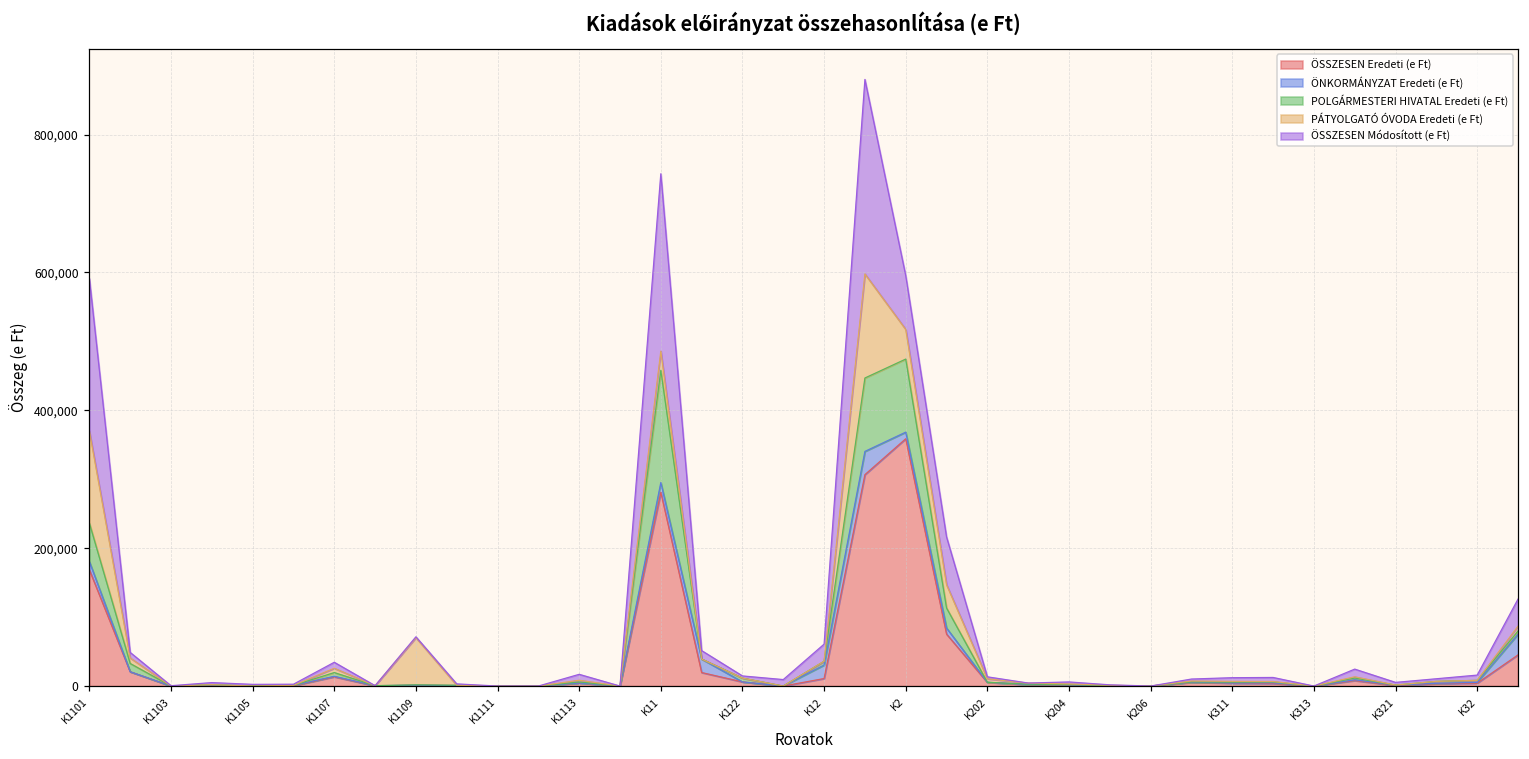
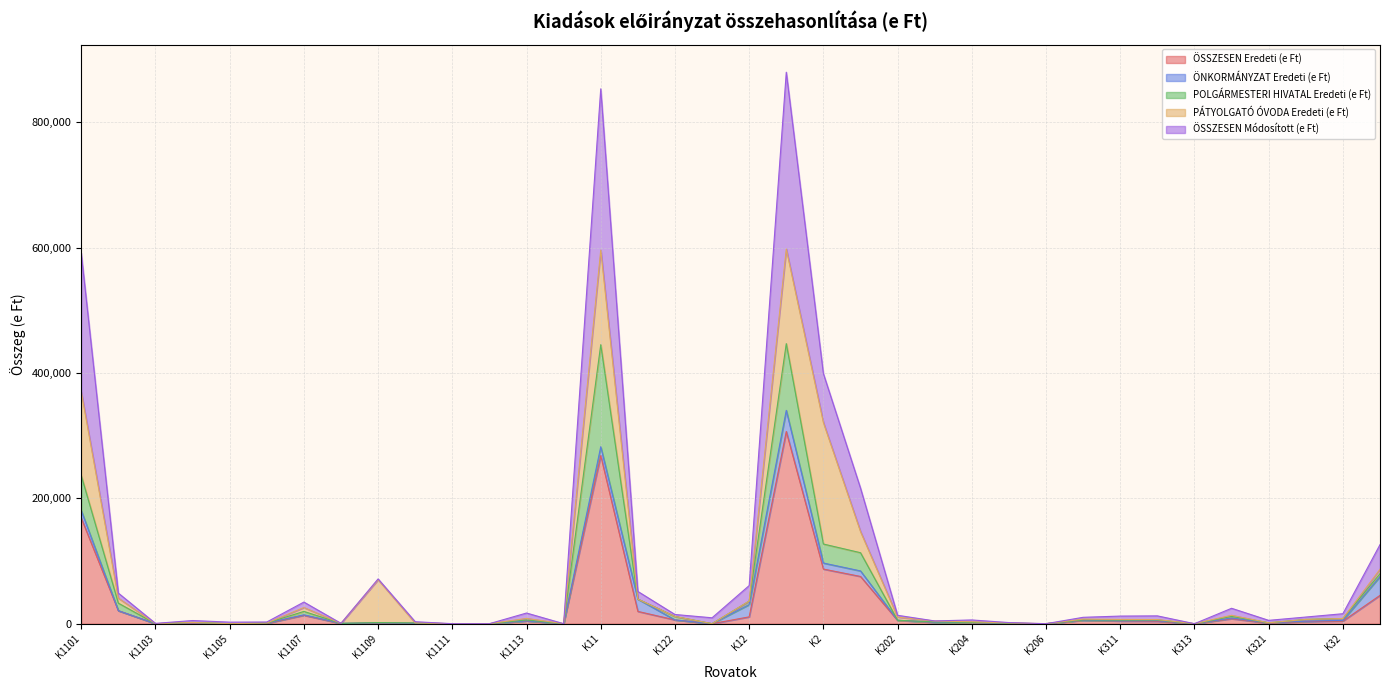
ÖSSZESEN Eredeti (e Ft), K11: 280,000 -> 270,000
PÁTYOLGATÓ ÓVODA Eredeti (e Ft), K11: 30,000 -> 150,000
ÖSSZESEN Eredeti (e Ft), K2: 360,000 -> 90,000
POLGÁRMESTERI HIVATAL Eredeti (e Ft), K2: 110,000 -> 30,000
PÁTYOLGATÓ ÓVODA Eredeti (e Ft), K2: 40,000 -> 190,000
